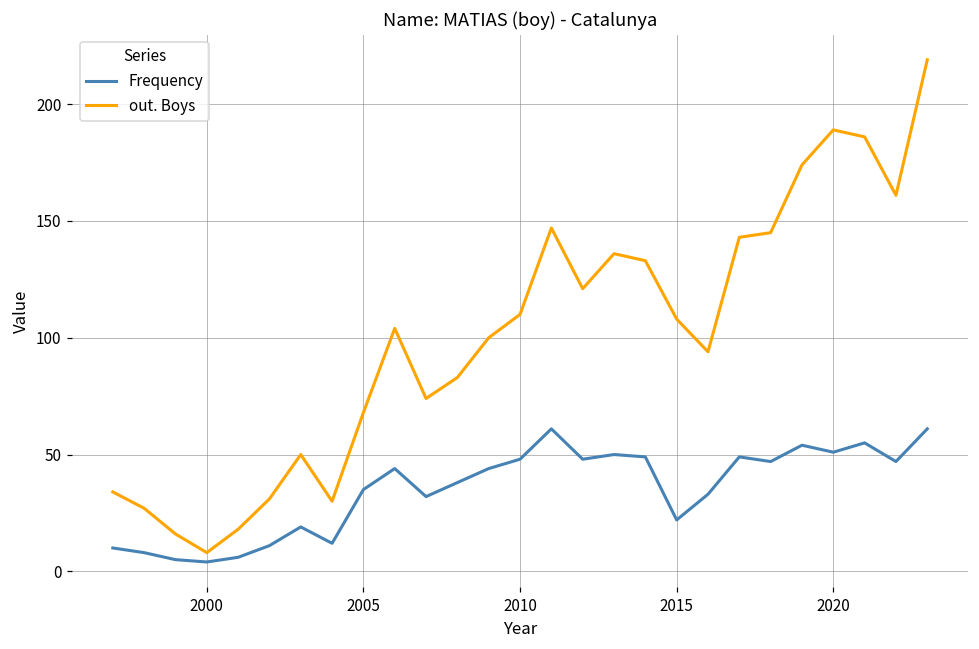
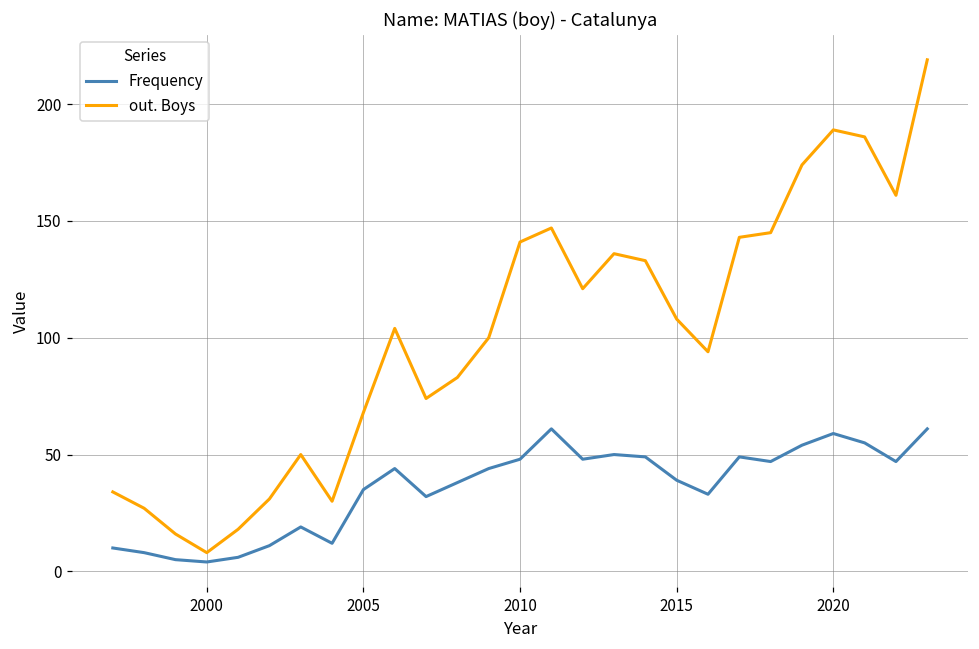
out. Boys, 2010: 110 -> 141
Frequency, 2015: 22 -> 39
Frequency, 2020: 51 -> 59
